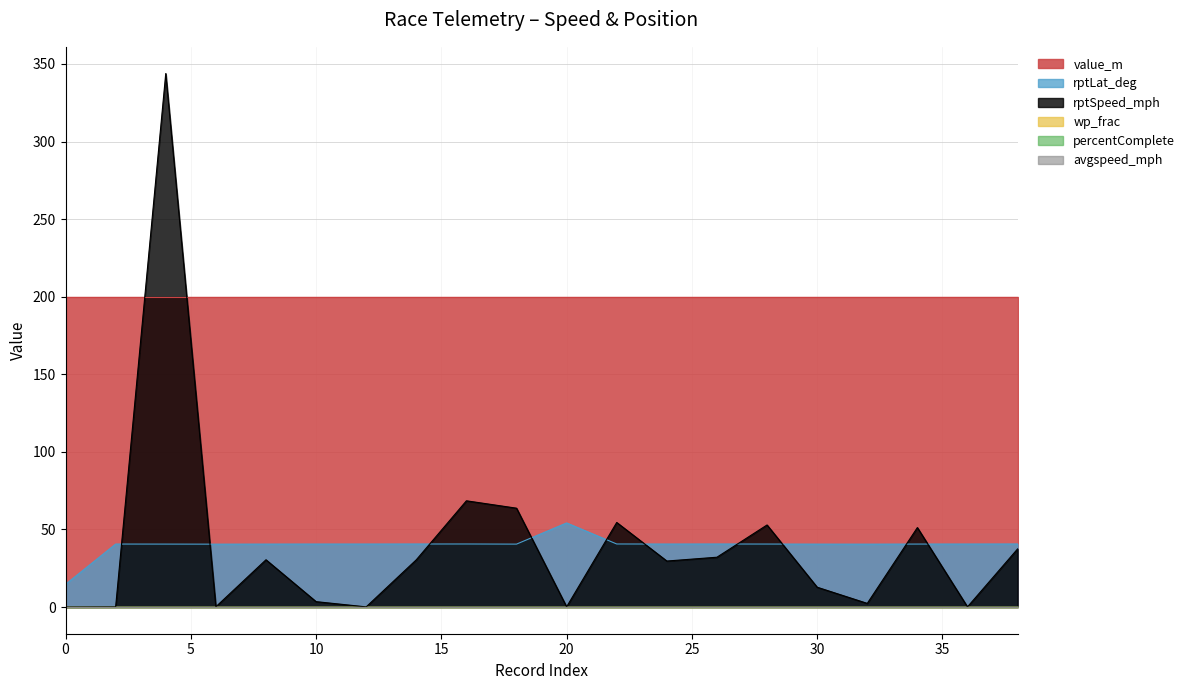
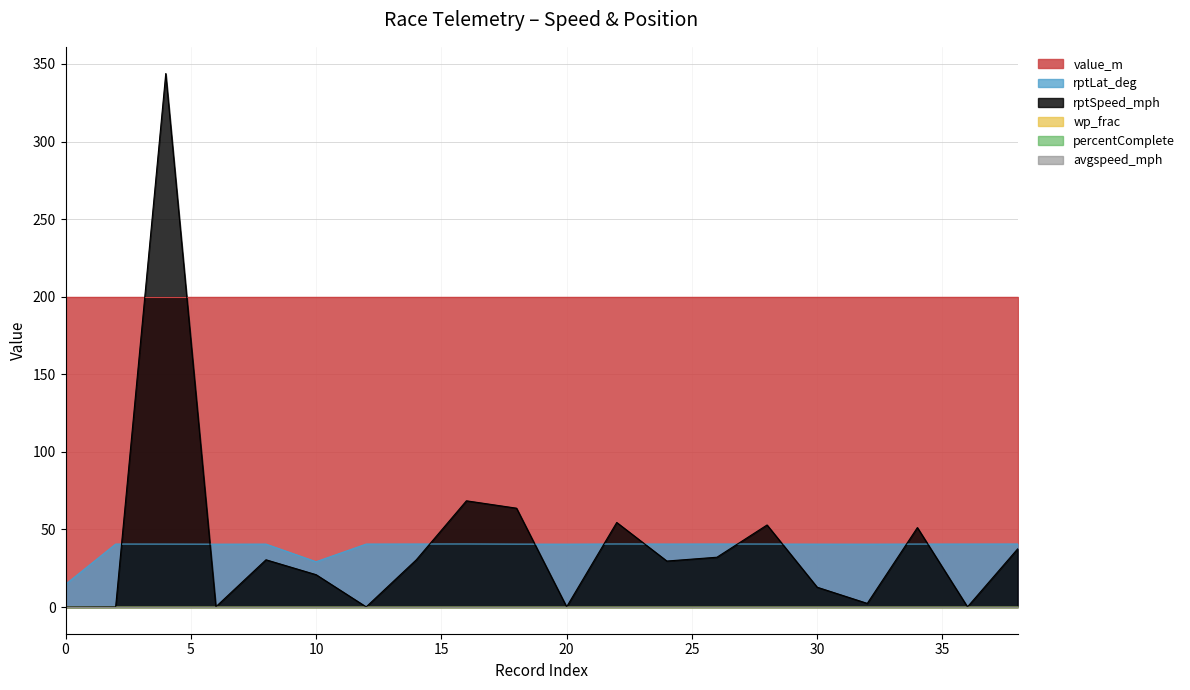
rptLat_deg, 10: 41 -> 29
rptSpeed_mph, 10: 3 -> 21
rptLat_deg, 20: 54 -> 41
